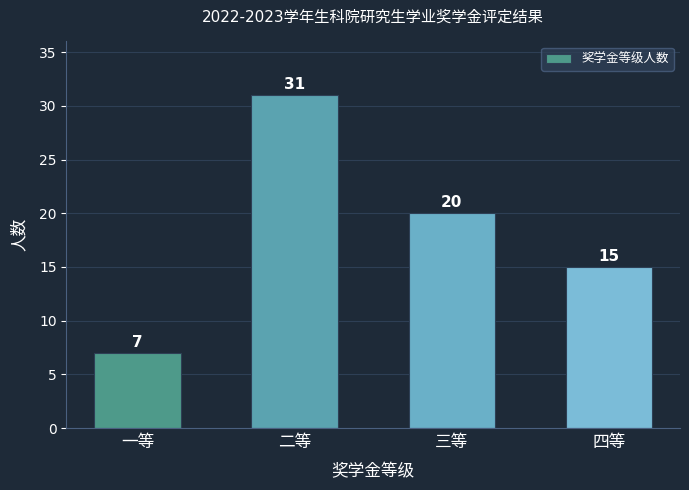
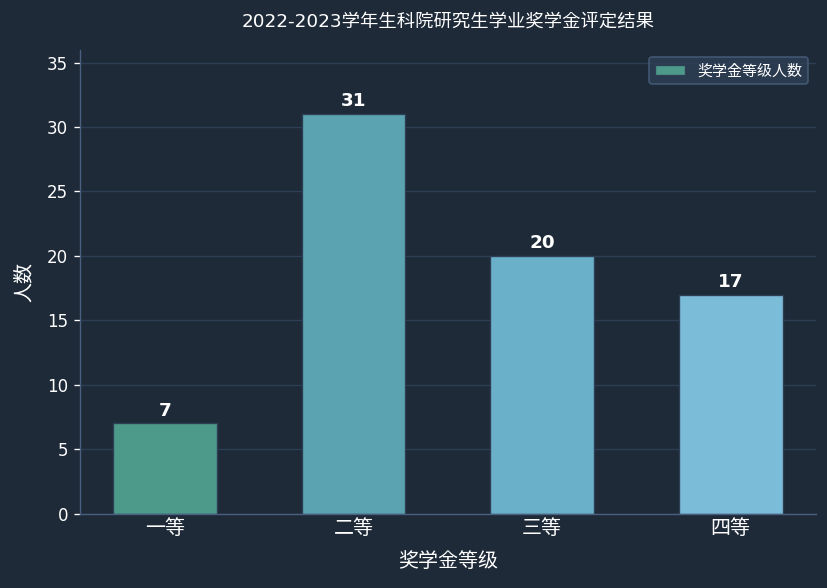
四等: 15 -> 17
